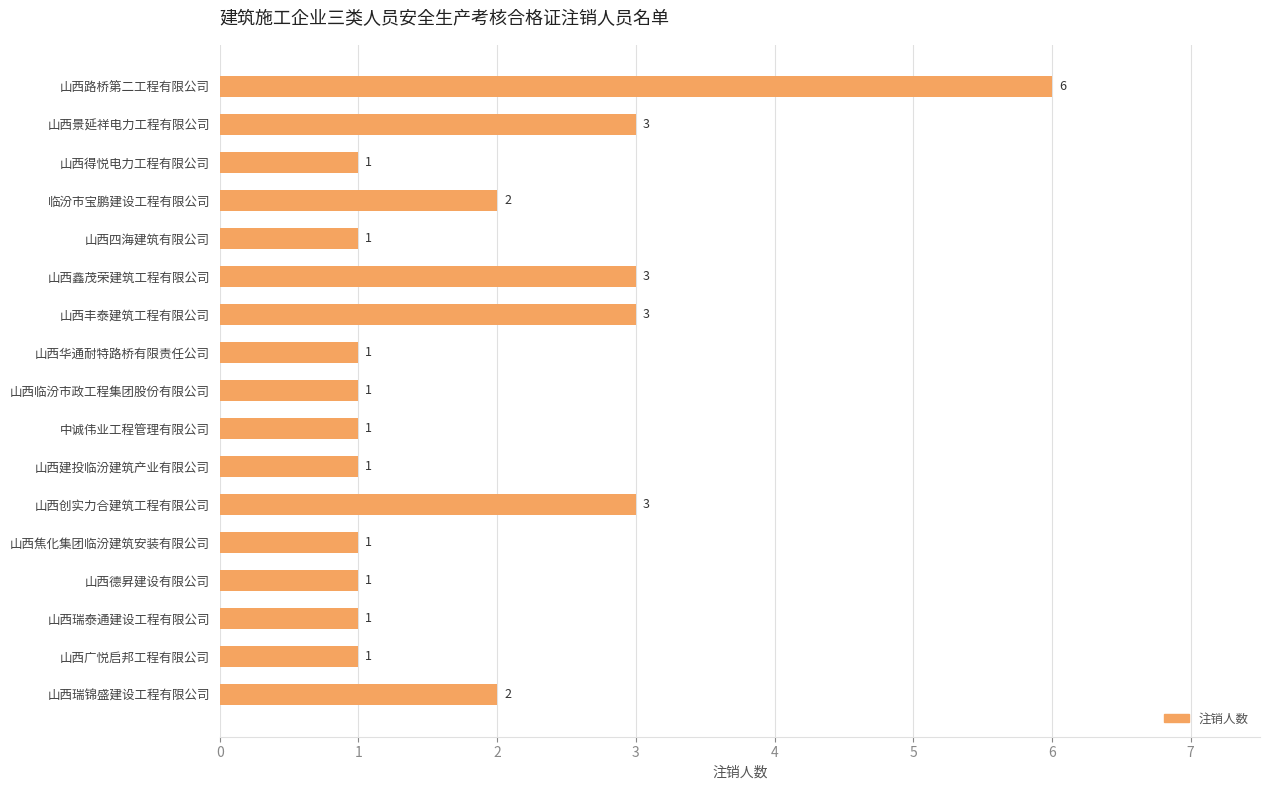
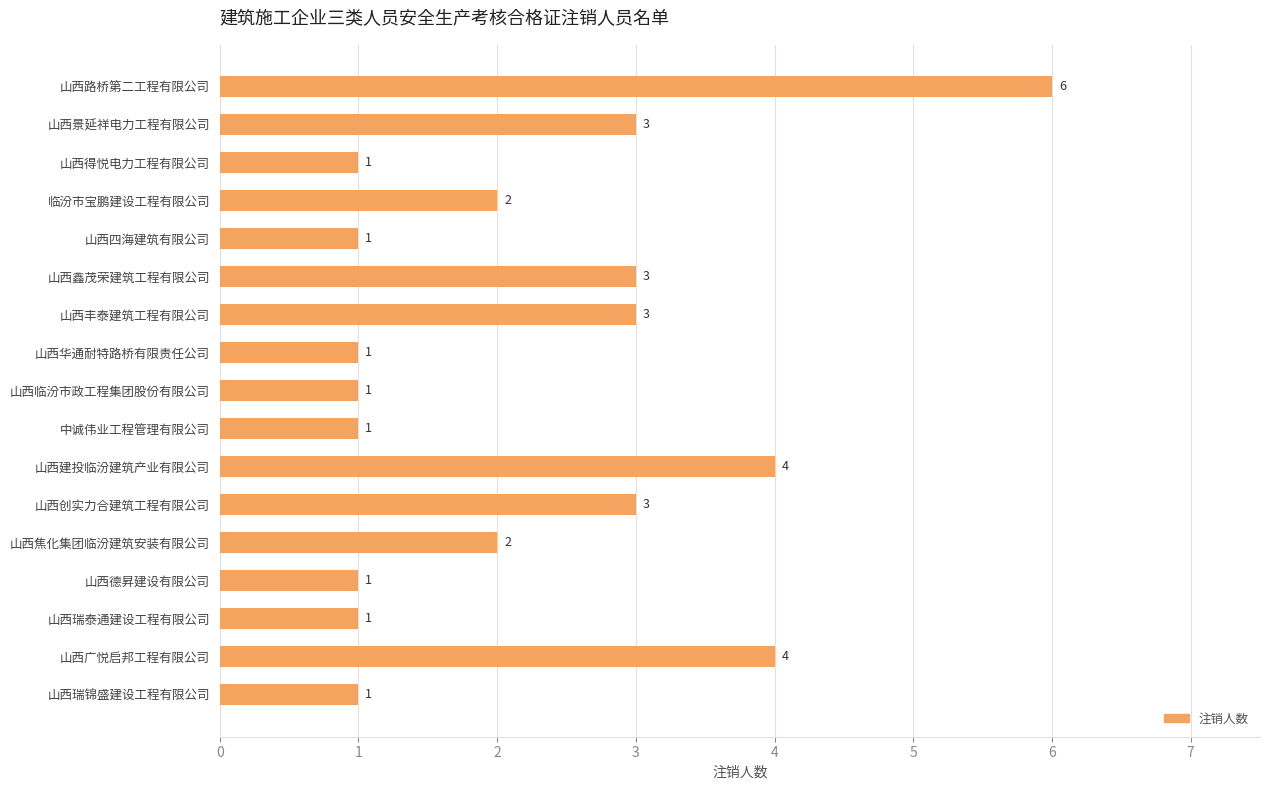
山西建投临汾建筑产业有限公司: 1 -> 4
山西焦化集团临汾建筑安装有限公司: 1 -> 2
山西广悦启邦工程有限公司: 1 -> 4
山西瑞锦盛建设工程有限公司: 2 -> 1
